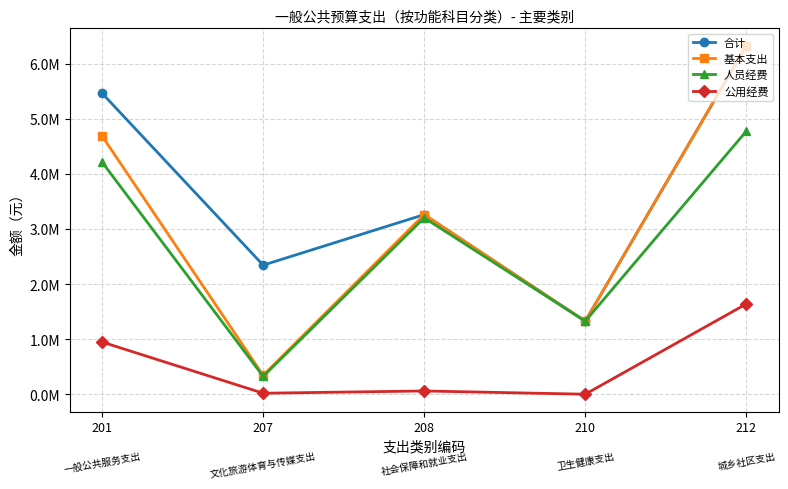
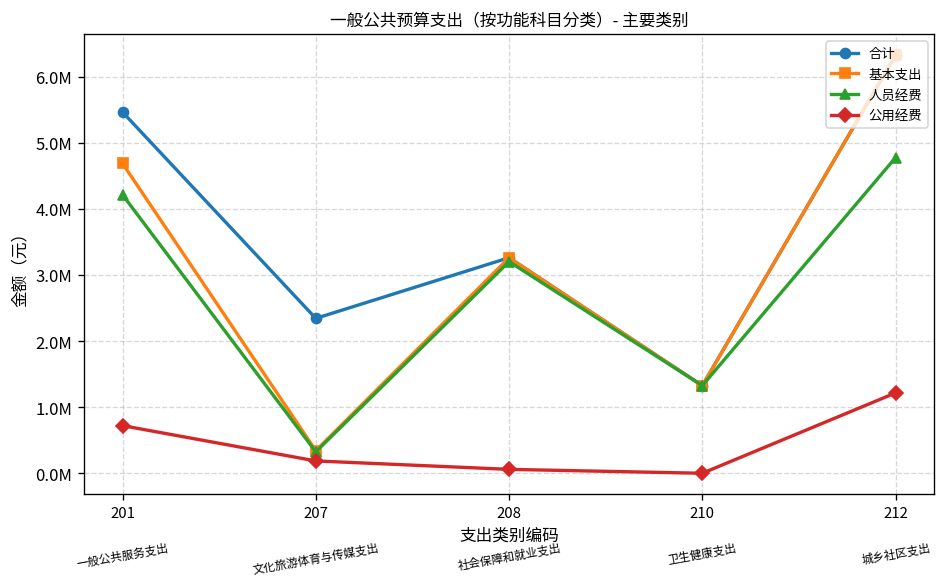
公用经费, 201: 900000 -> 700000
公用经费, 207: 0 -> 200000
公用经费, 212: 1600000 -> 1200000
